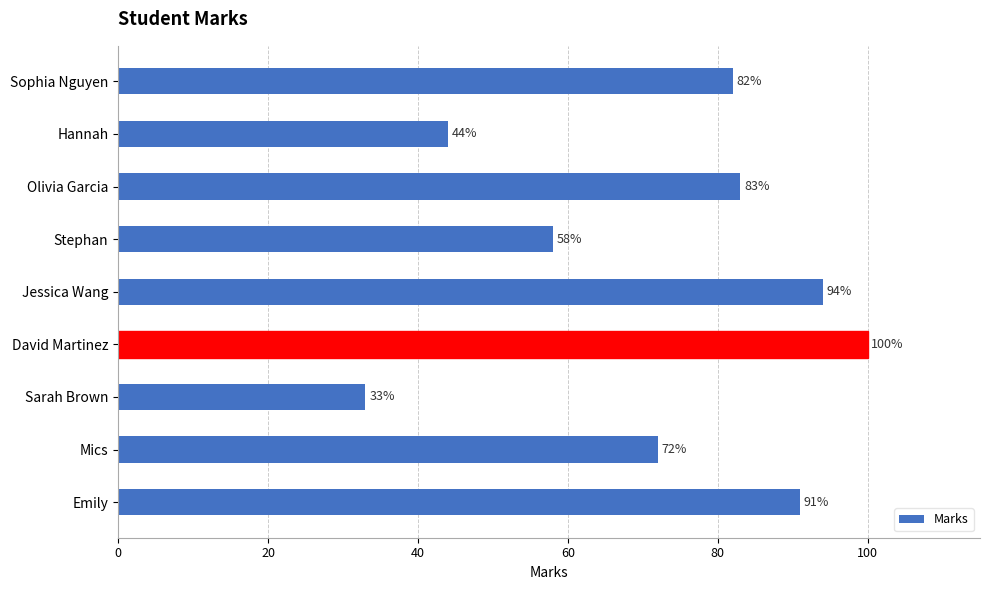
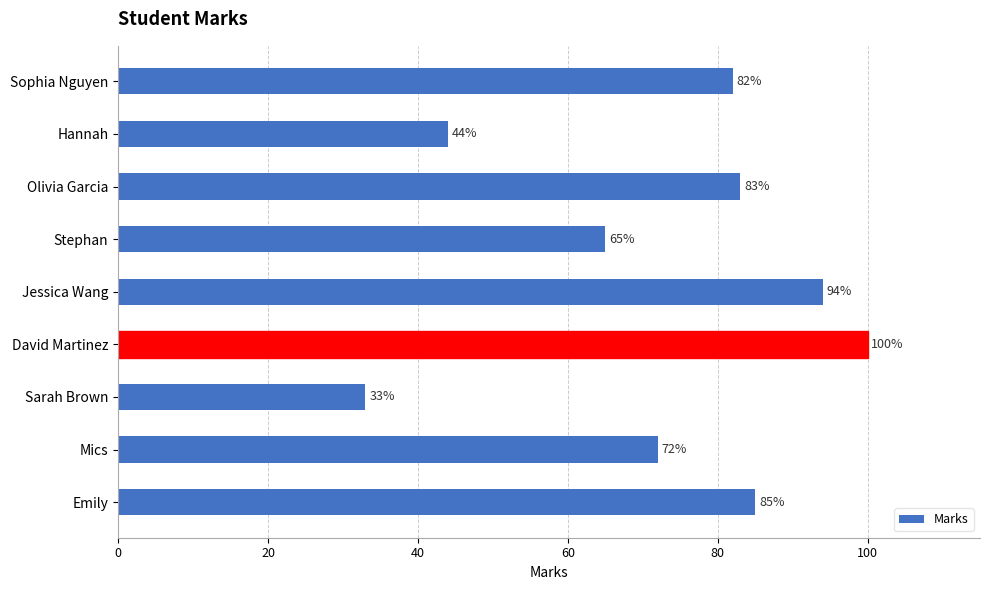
Stephan: 58% -> 65%
Emily: 91% -> 85%
